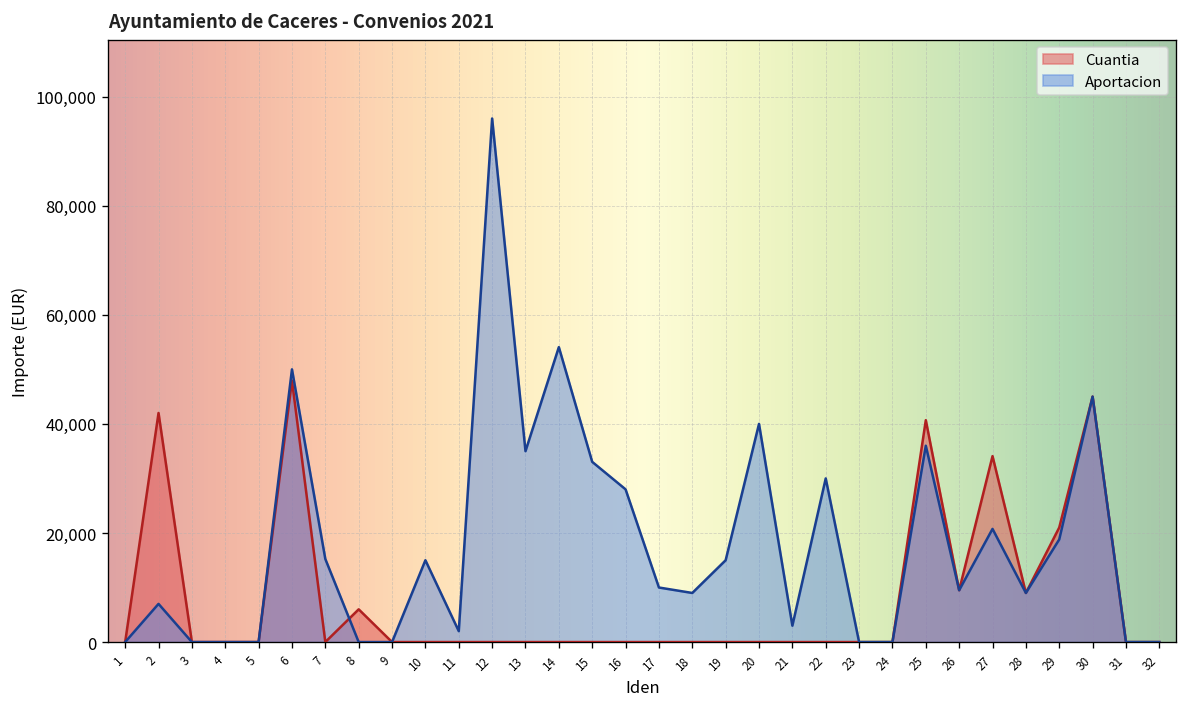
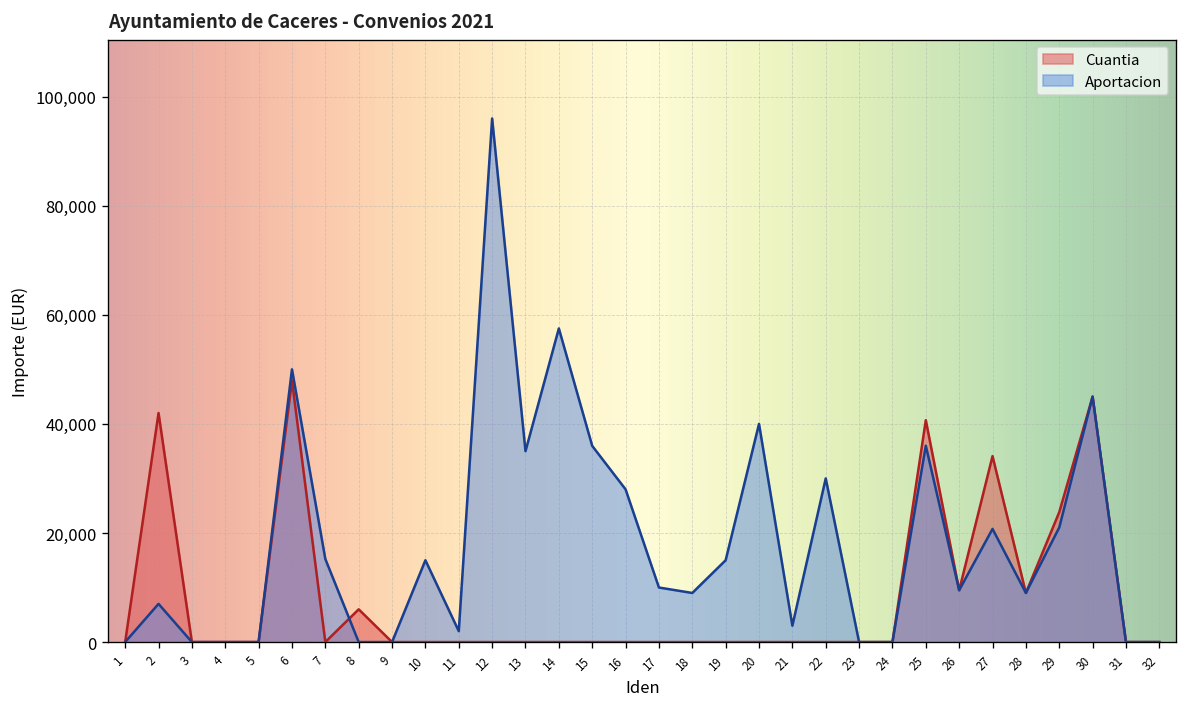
Aportacion, 14: 54,000 -> 58,000
Aportacion, 15: 33,000 -> 36,000
Cuantia, 29: 21,000 -> 24,000
Aportacion, 29: 19,000 -> 21,000
